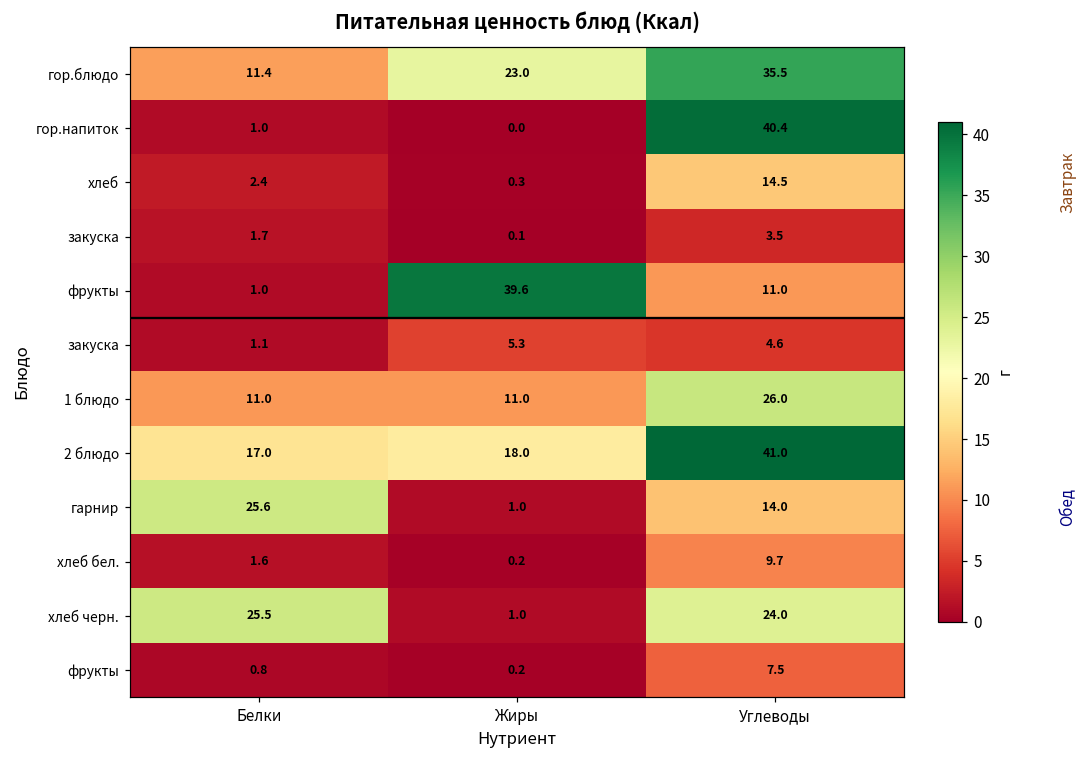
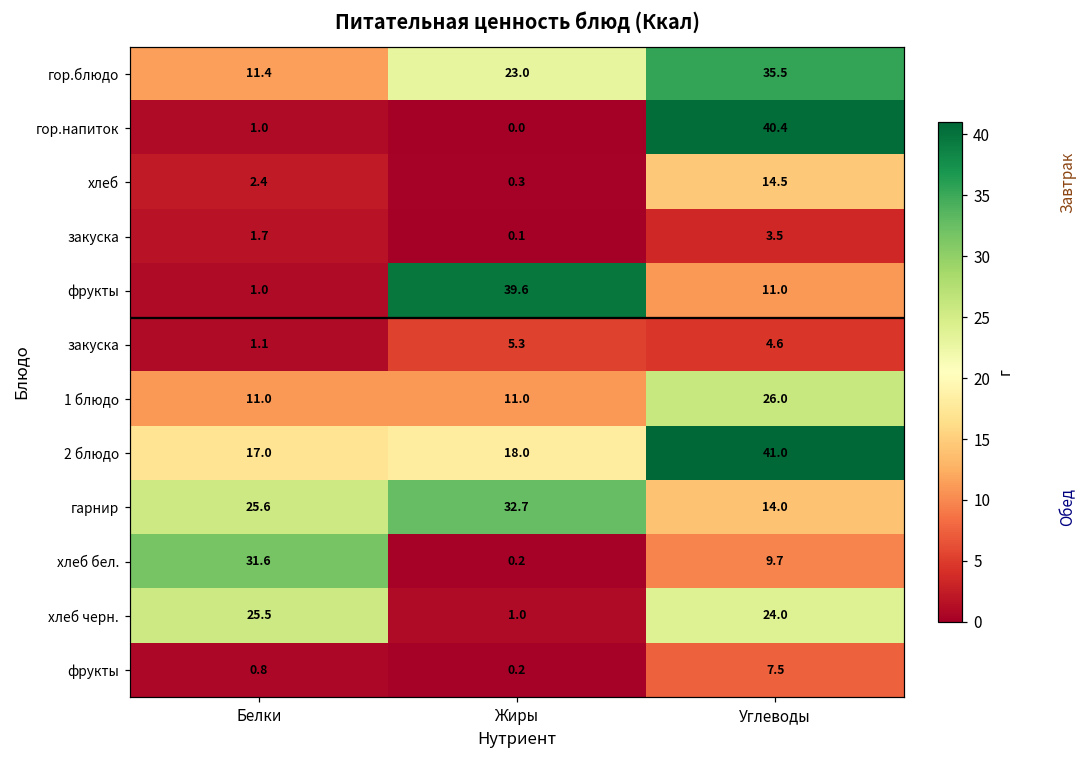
гарнир, Жиры: 1.0 -> 32.7
хлеб бел., Белки: 1.6 -> 31.6
